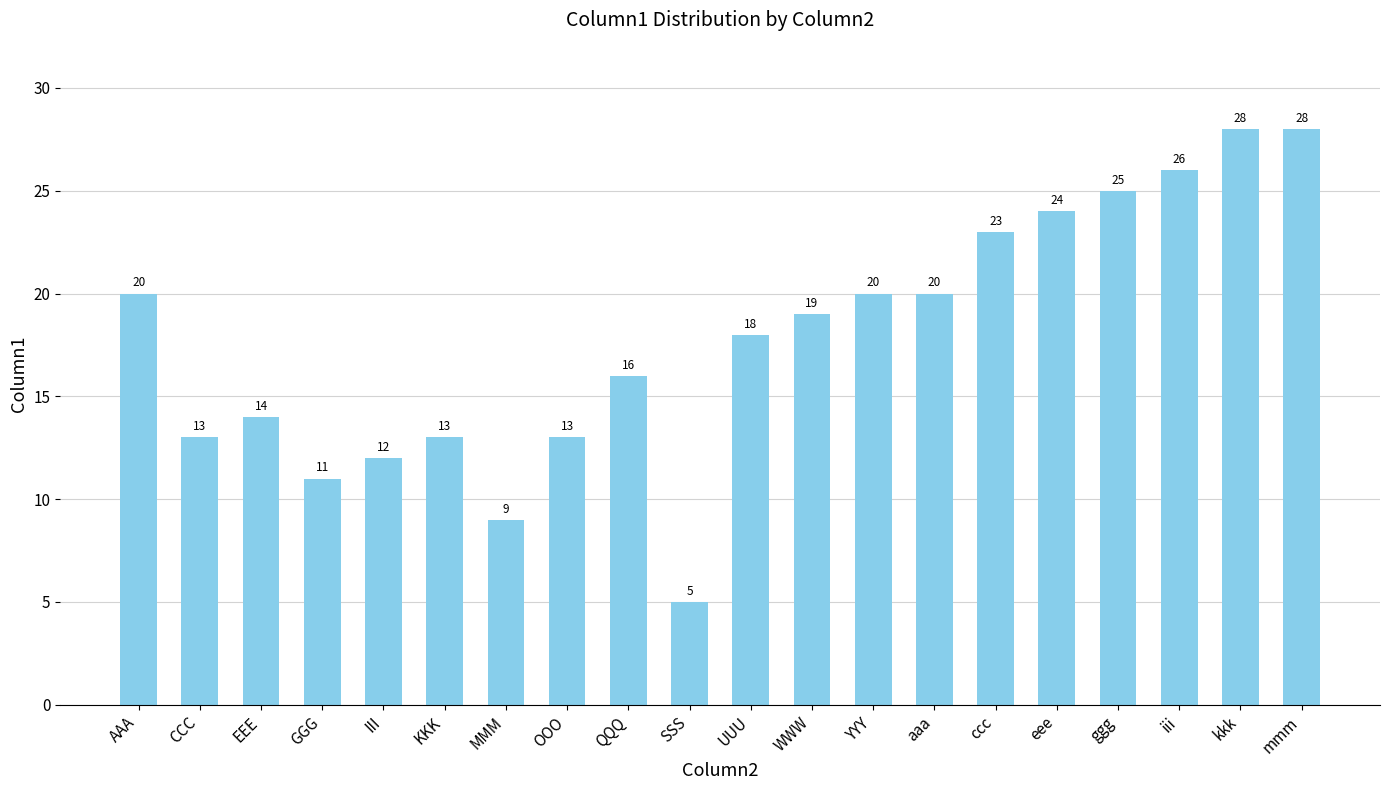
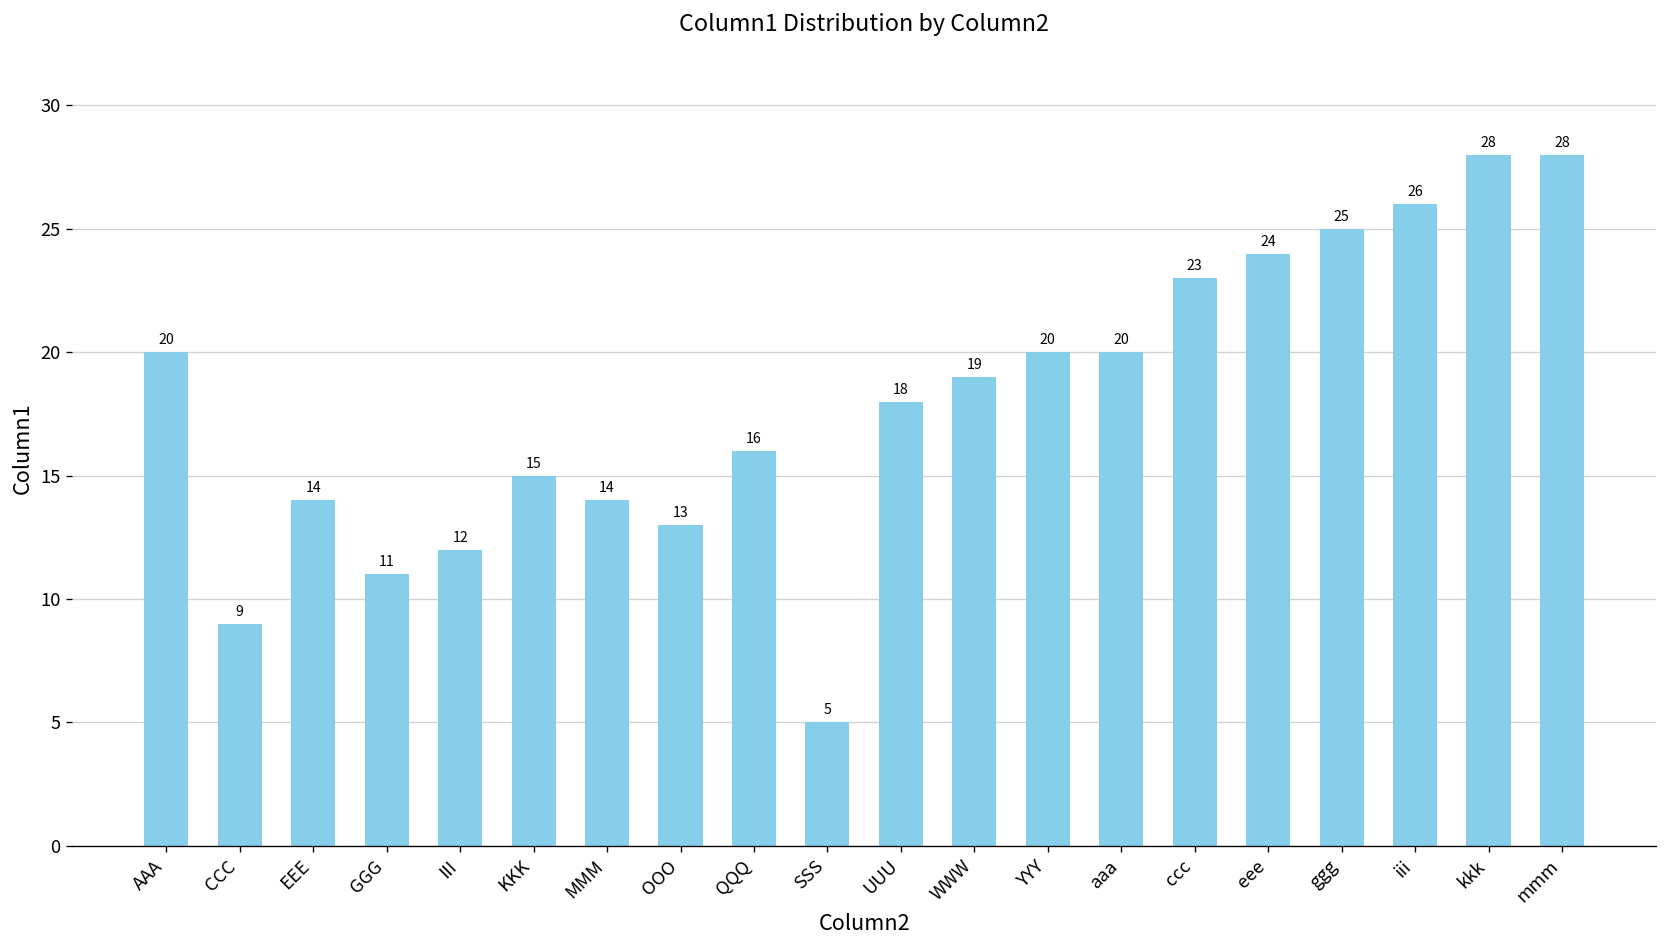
CCC: 13 -> 9
KKK: 13 -> 15
MMM: 9 -> 14
